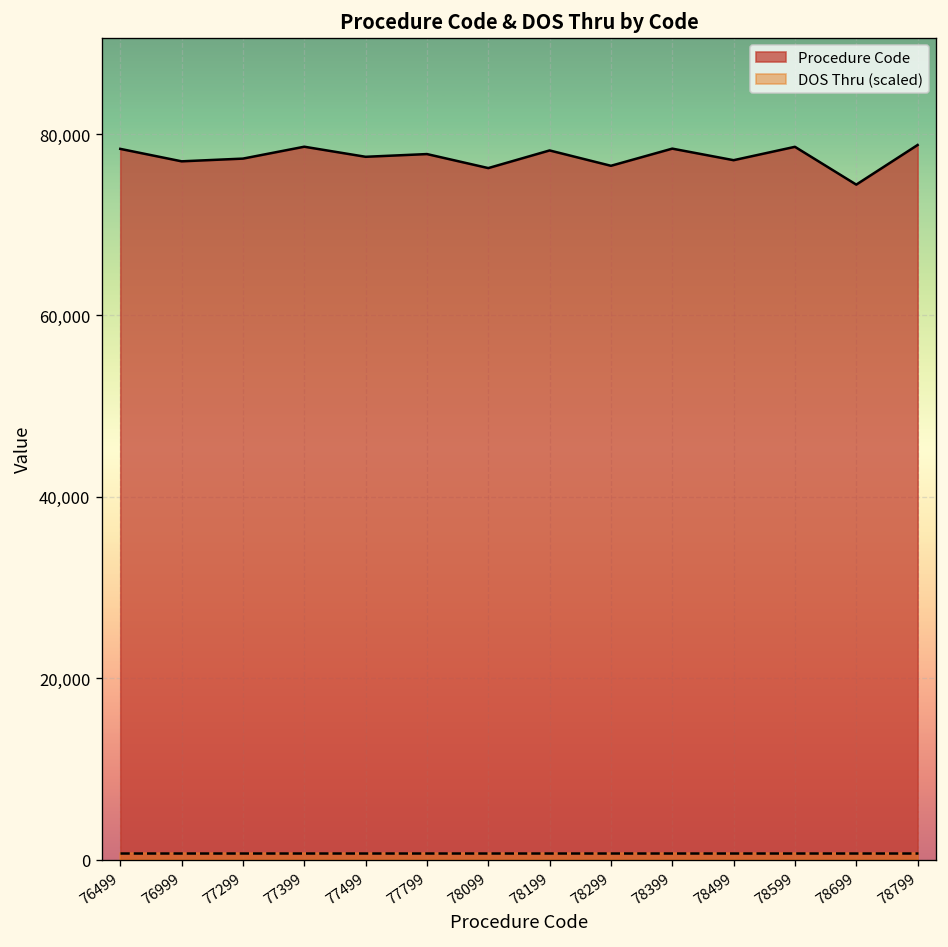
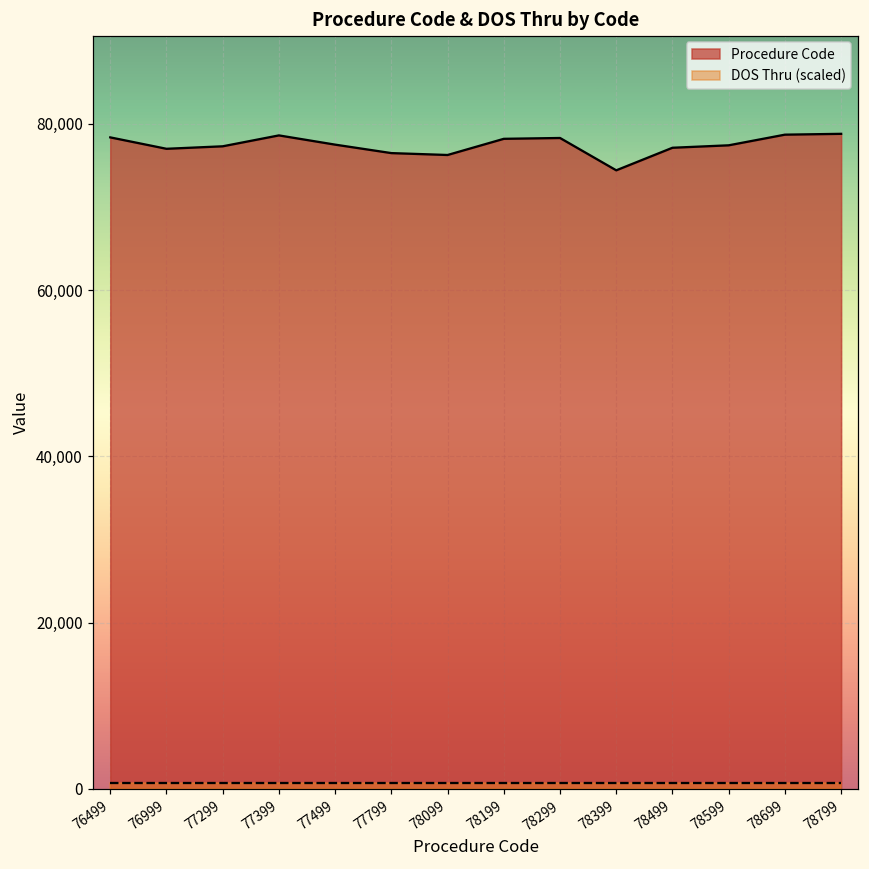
Procedure Code, 77799: 78,000 -> 76,000
Procedure Code, 78299: 77,000 -> 78,000
Procedure Code, 78399: 78,000 -> 74,000
Procedure Code, 78599: 79,000 -> 77,000
Procedure Code, 78699: 74,000 -> 79,000
